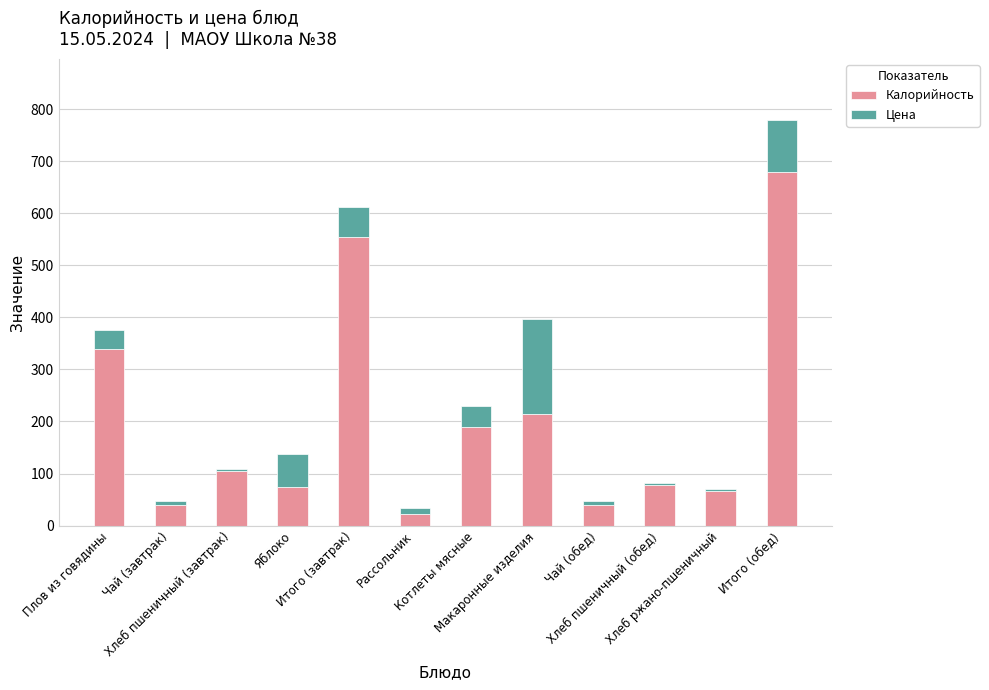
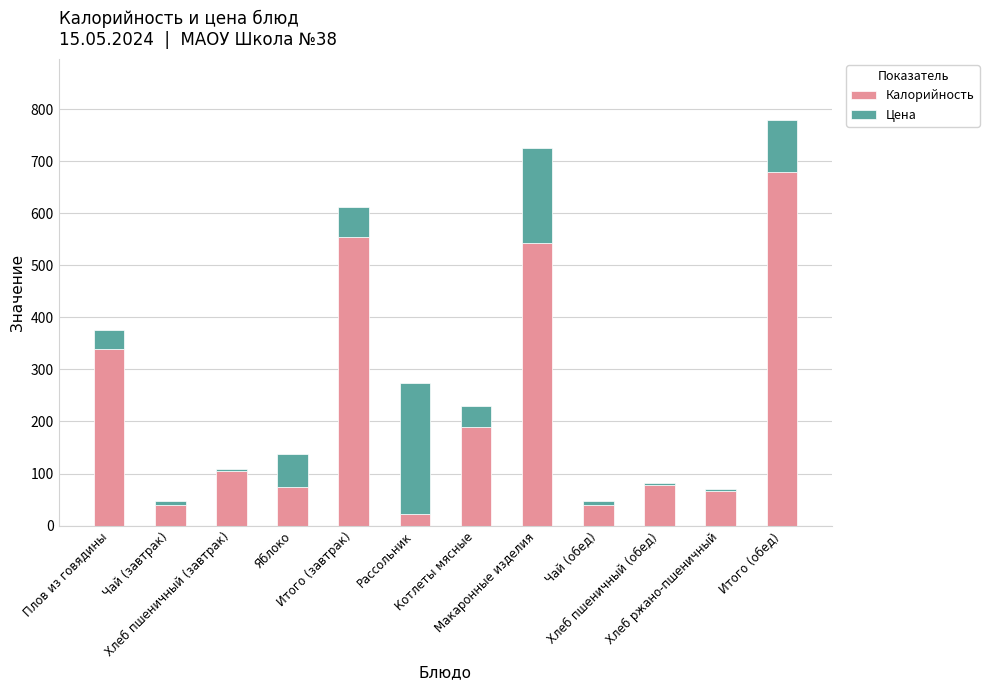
Цена, Рассольник: 10 -> 250
Калорийность, Макаронные изделия: 210 -> 540
